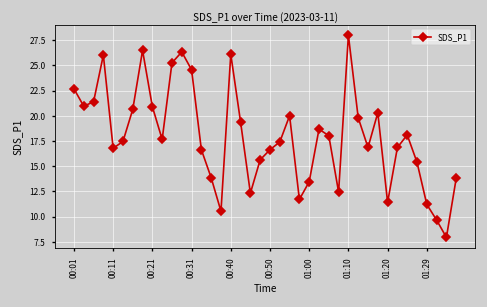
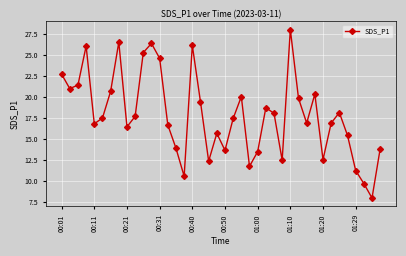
00:21: 21 -> 16
00:50: 17 -> 14
01:20: 11 -> 13
